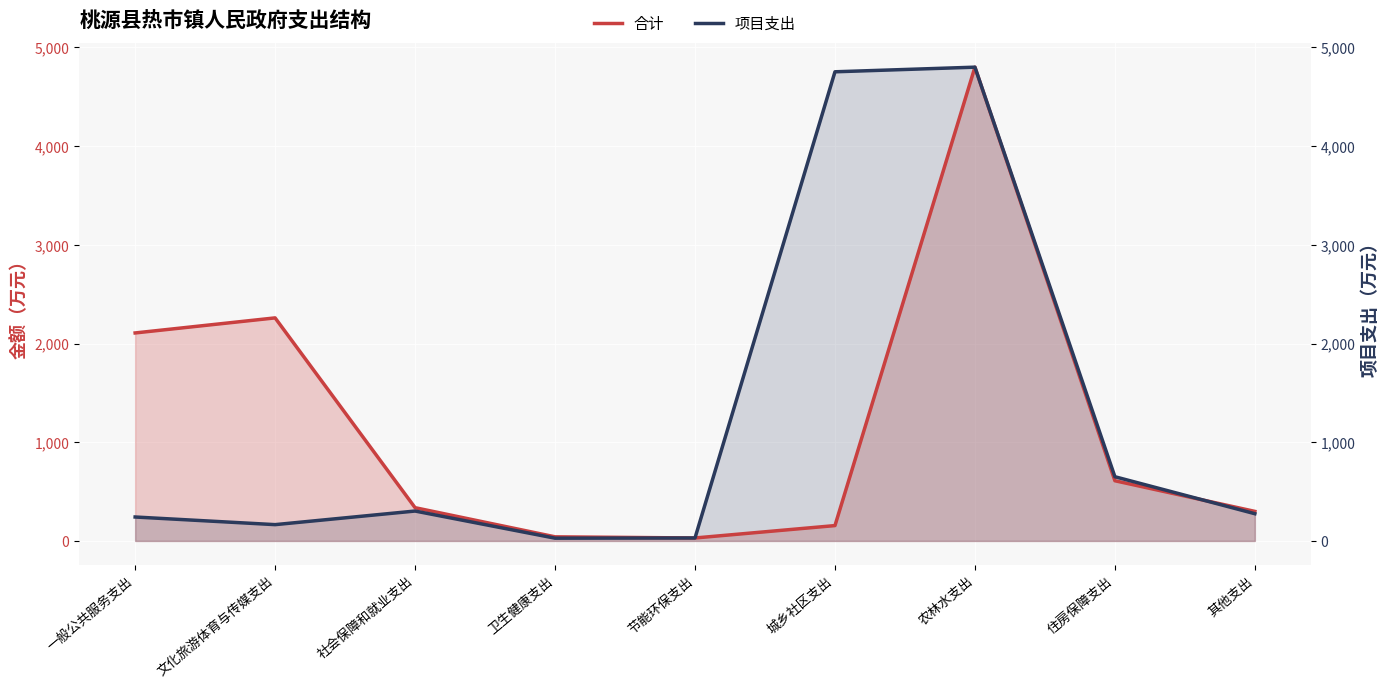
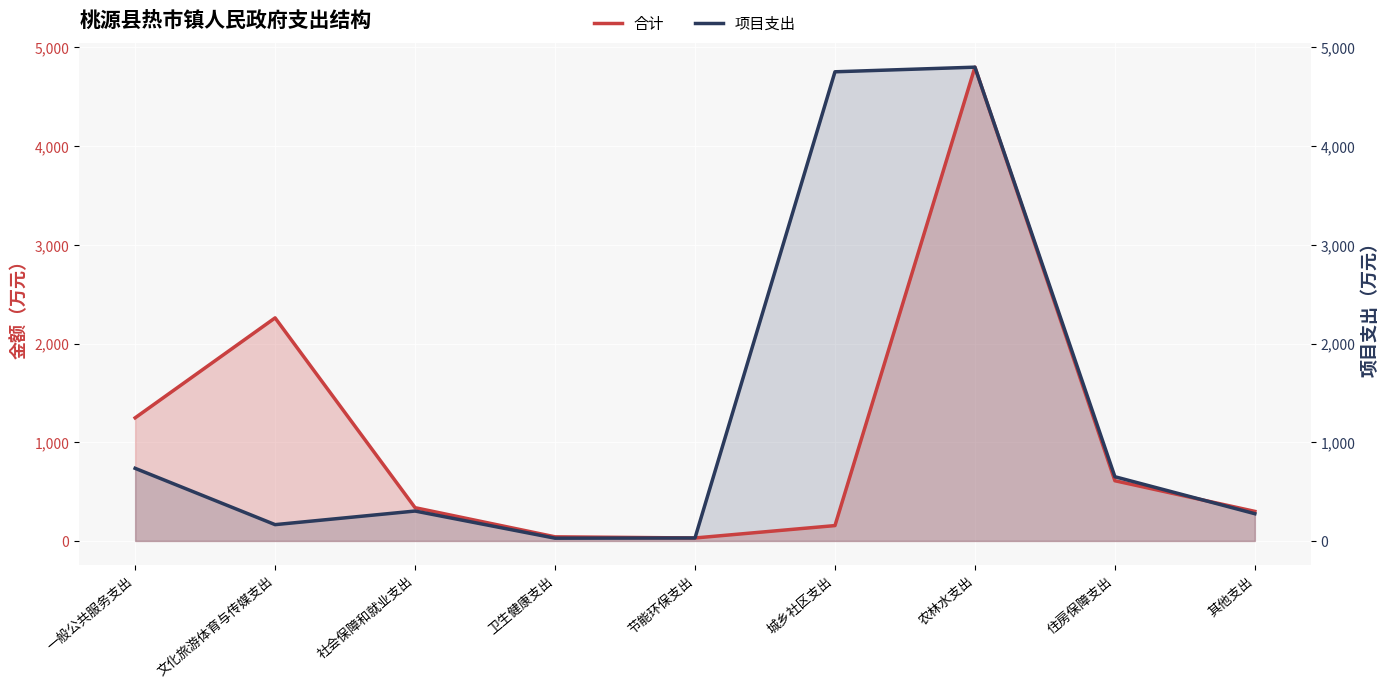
合计, 一般公共服务支出: 2,100 -> 1,200
项目支出, 一般公共服务支出: 200 -> 700
